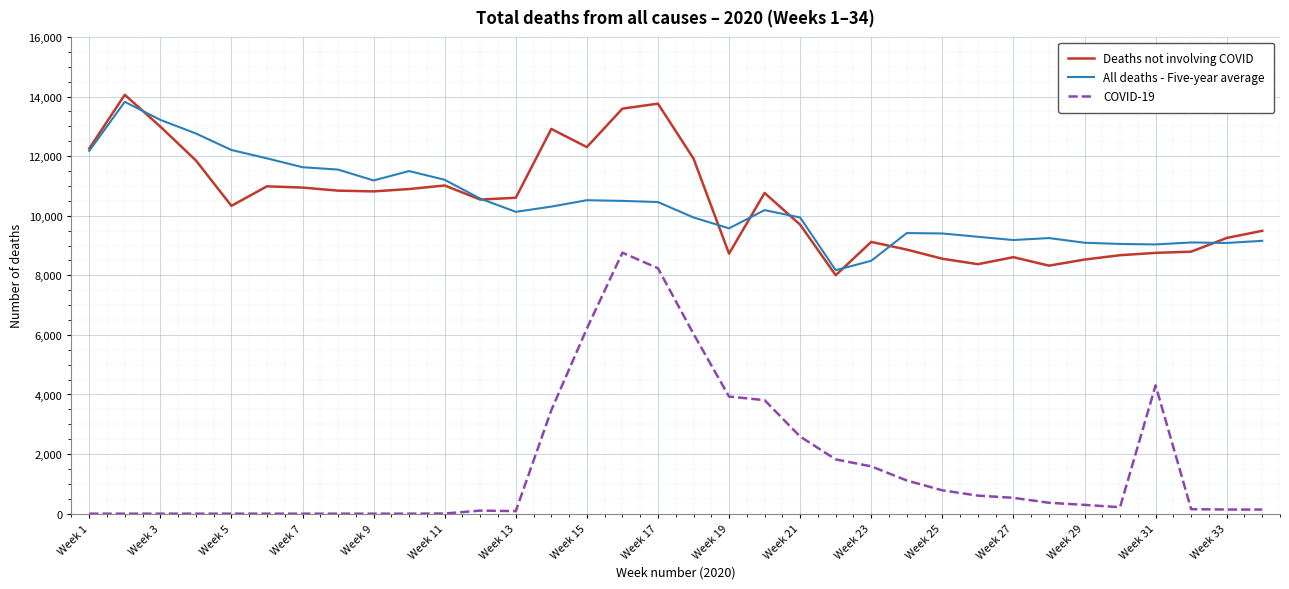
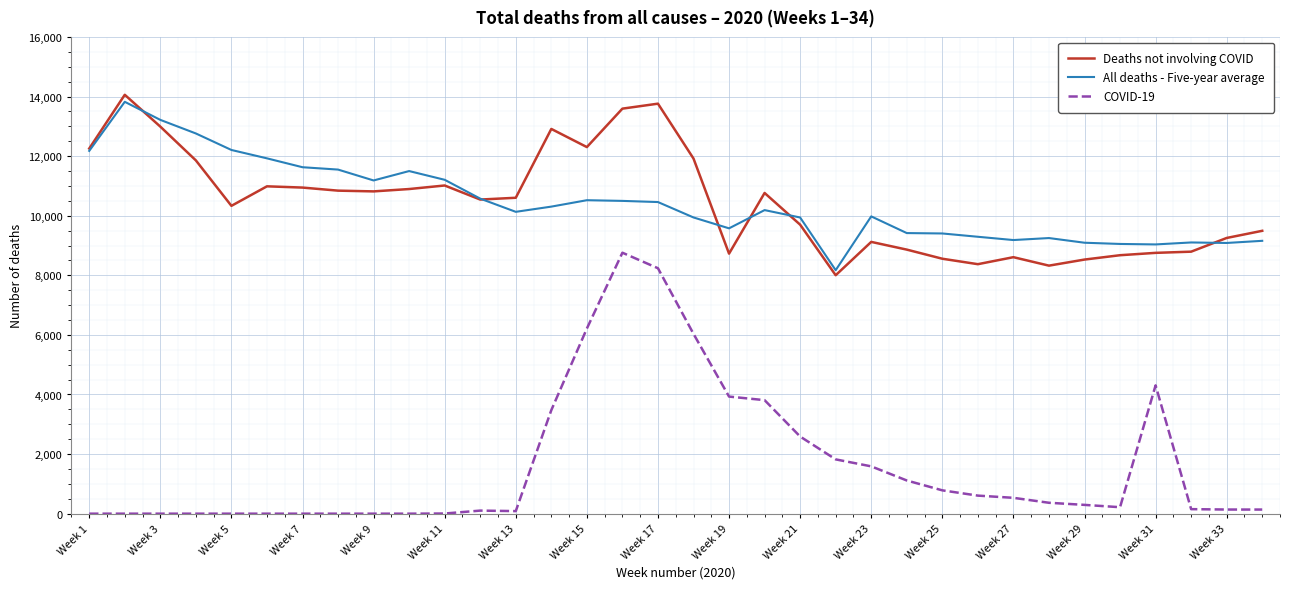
All deaths - Five-year average, Week 23: 8,500 -> 10,000
